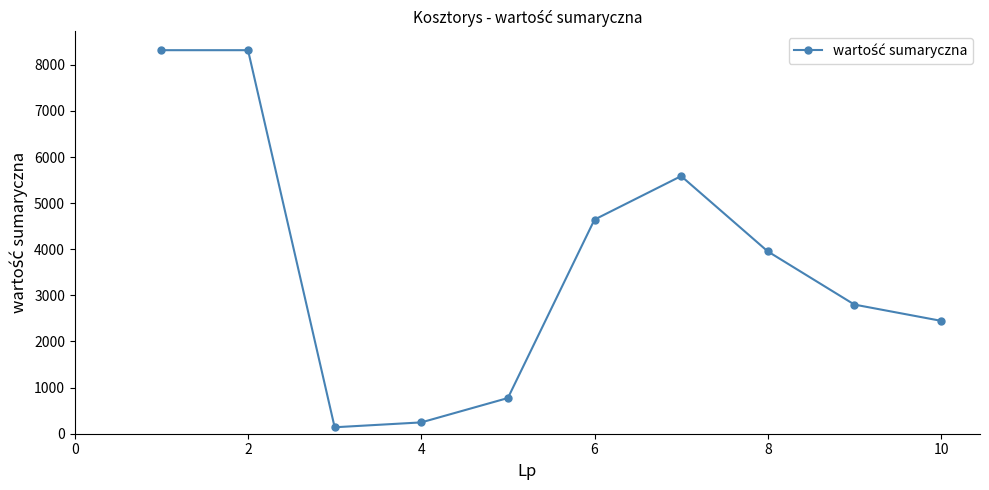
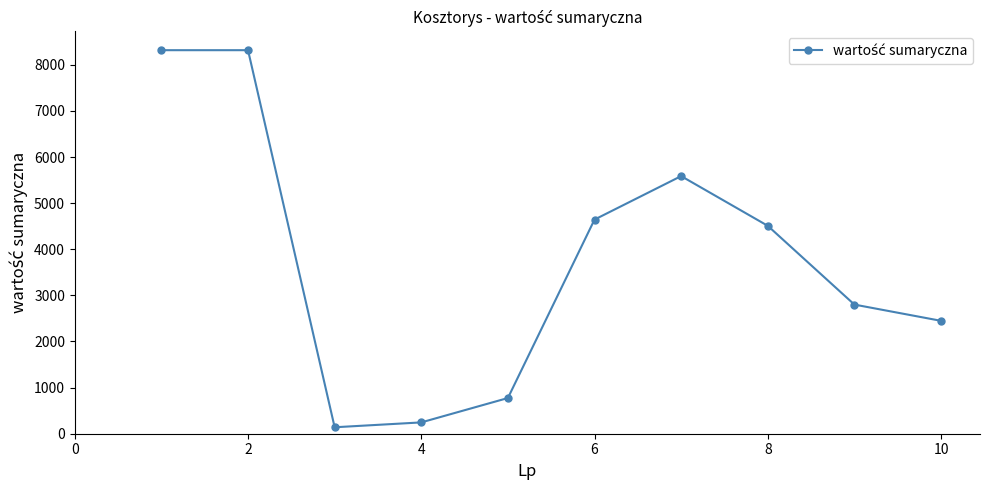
8: 4000 -> 4500
